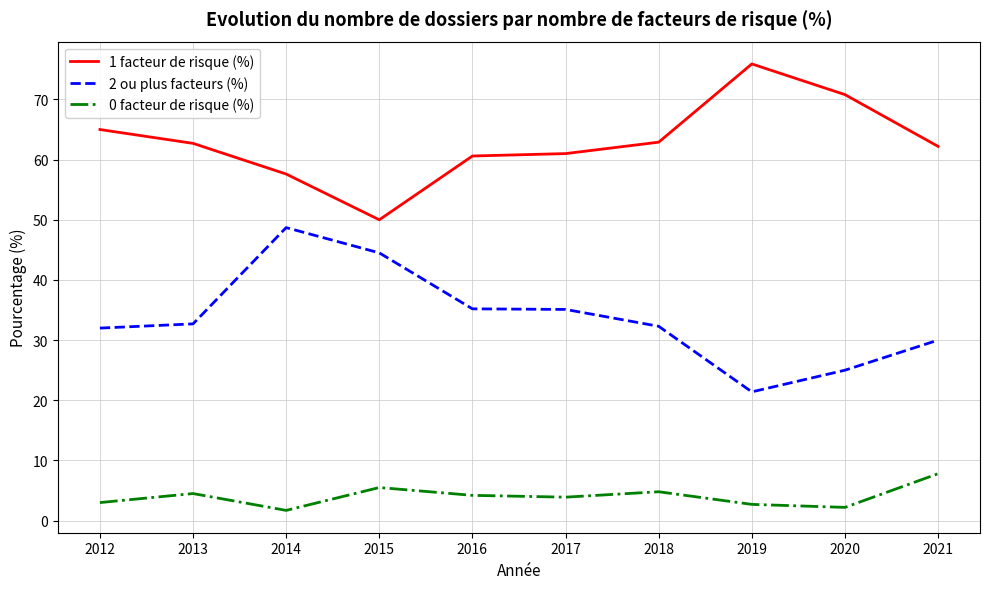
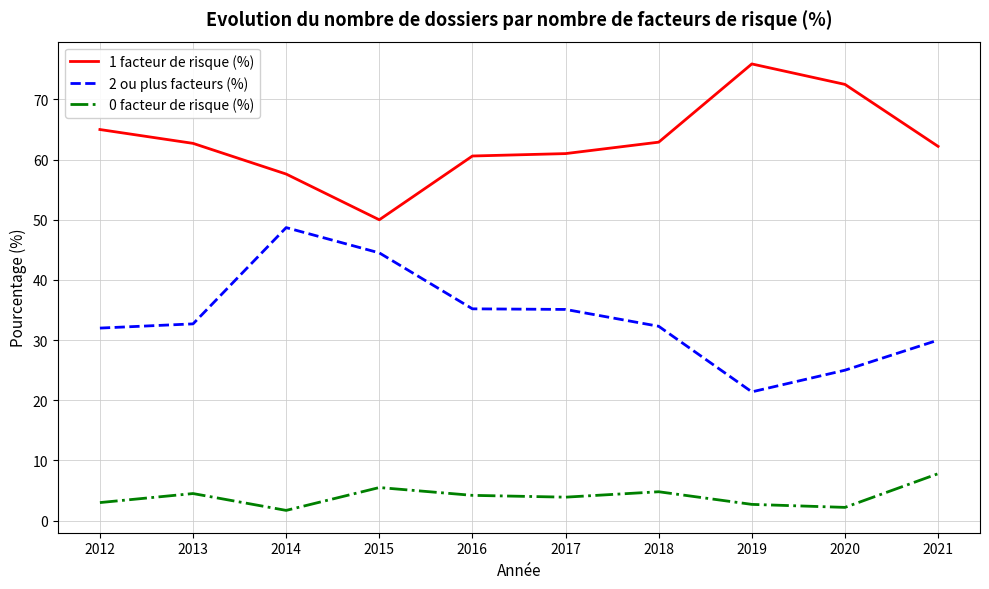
1 facteur de risque (%), 2020: 71 -> 73
